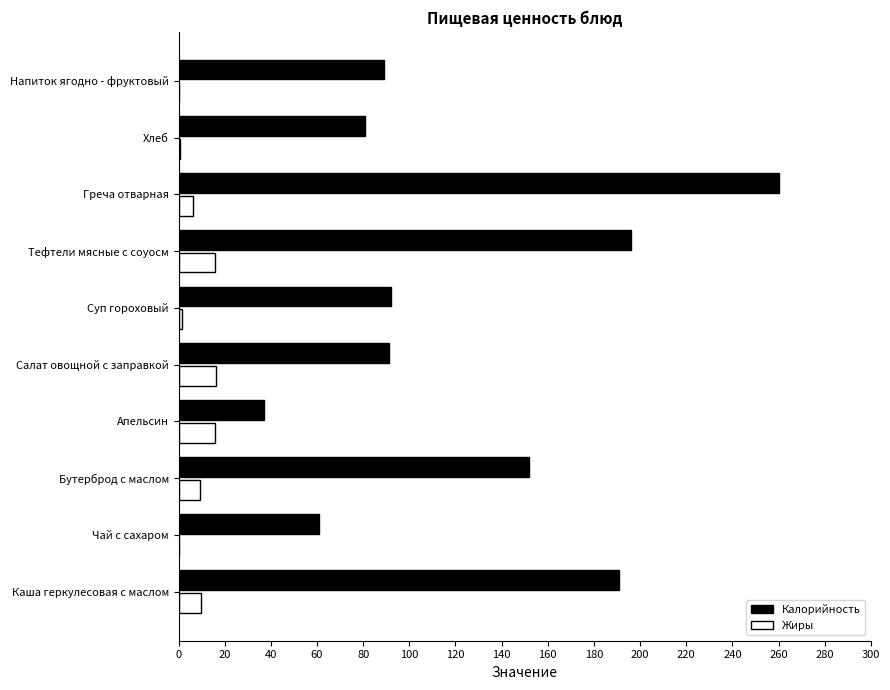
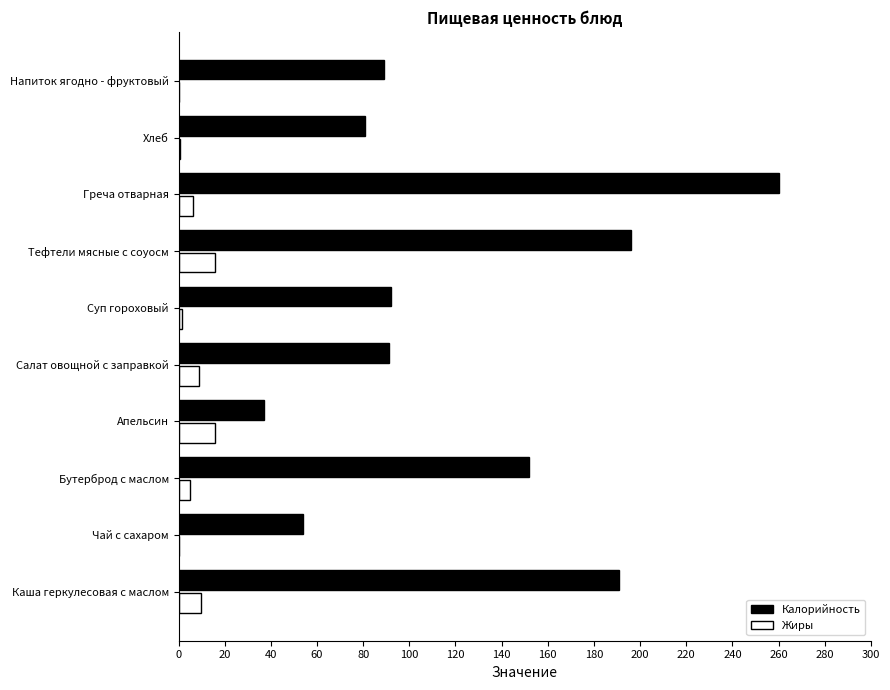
Жиры, Салат овощной с заправкой: 16 -> 9
Жиры, Бутерброд с маслом: 9 -> 5
Калорийность, Чай с сахаром: 61 -> 54
